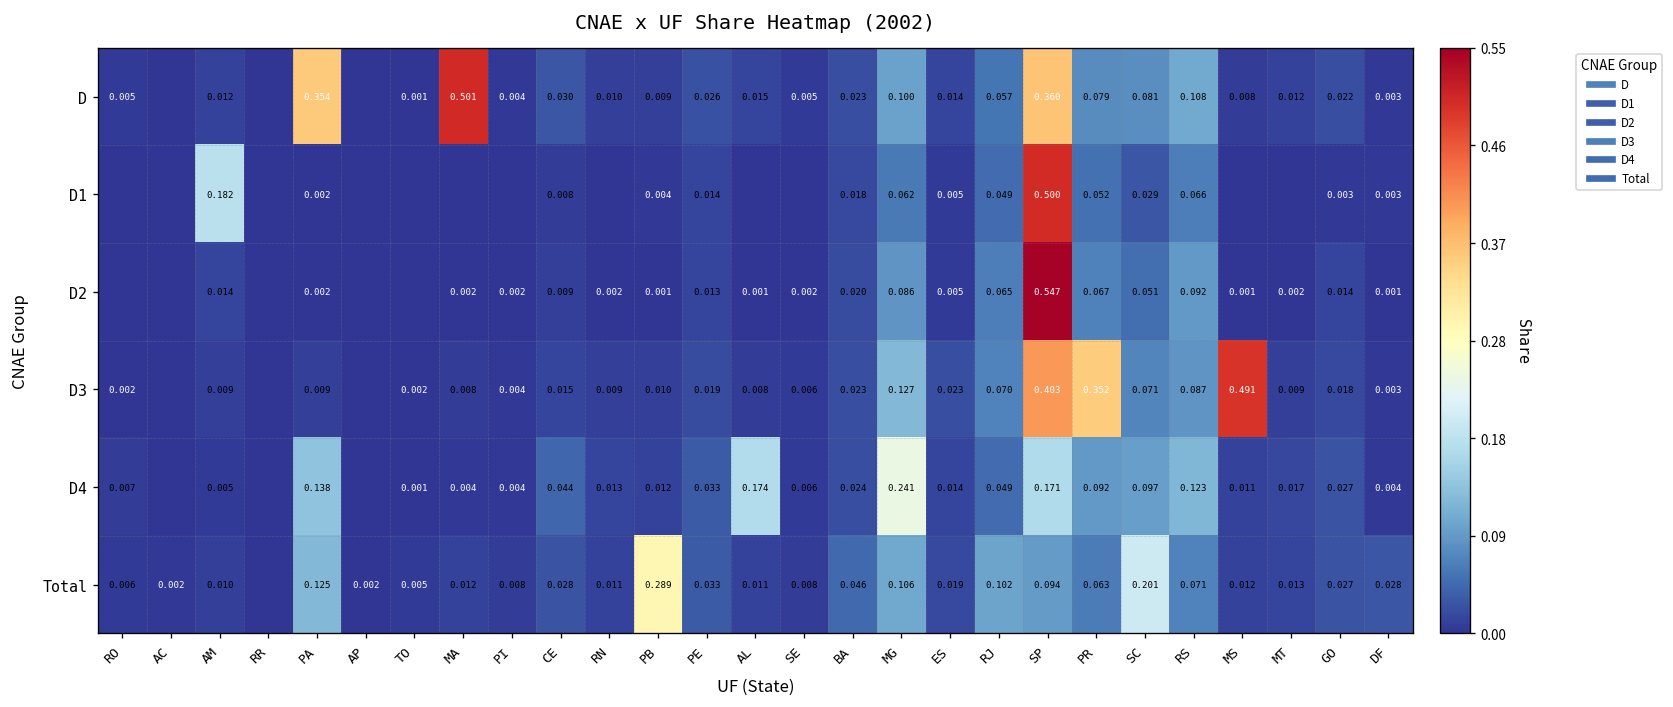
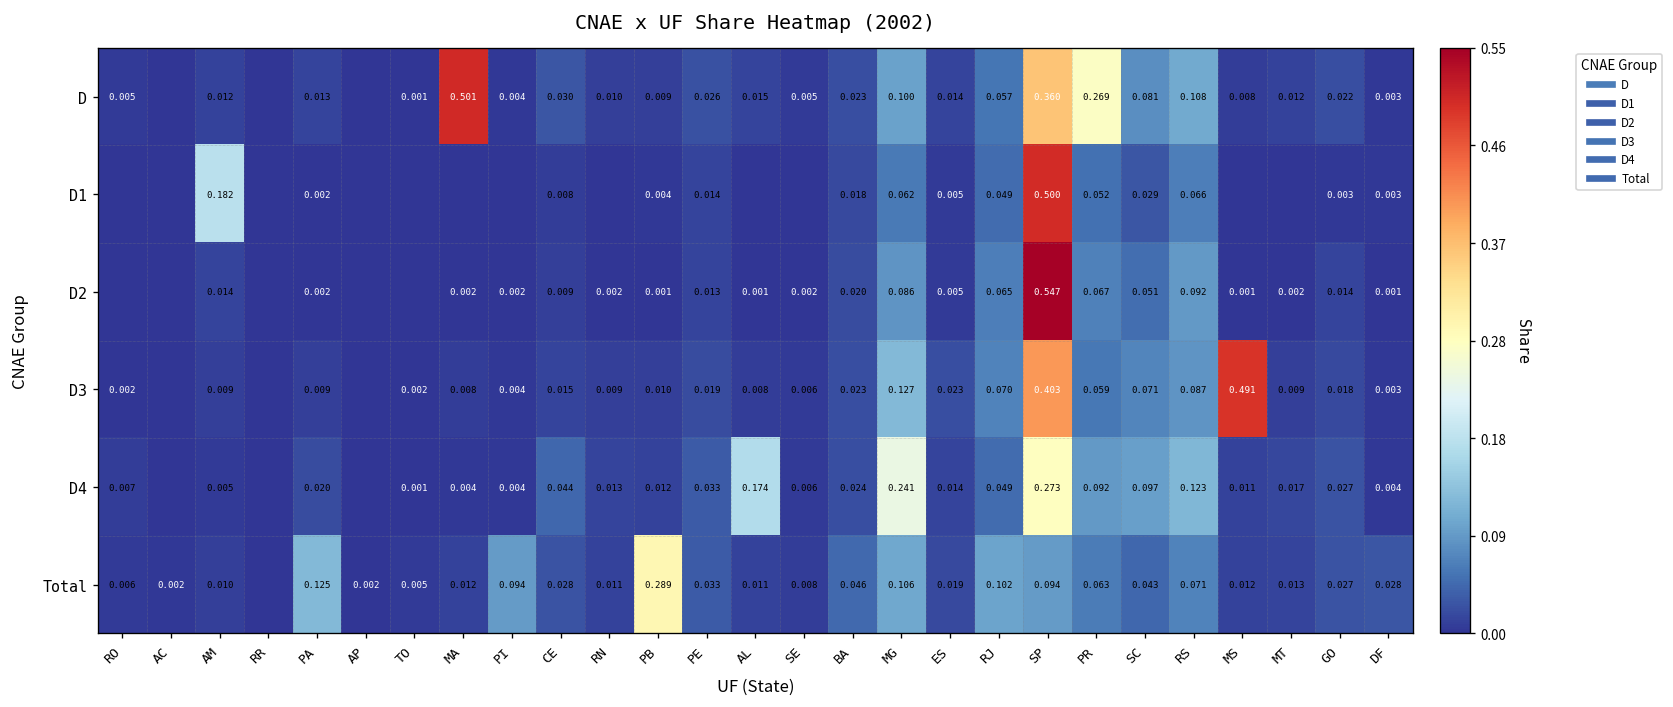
D, PA: 0.354 -> 0.013
D, PR: 0.079 -> 0.269
D3, PR: 0.352 -> 0.059
D4, PA: 0.138 -> 0.020
D4, SP: 0.171 -> 0.273
Total, PI: 0.008 -> 0.094
Total, SC: 0.201 -> 0.043
